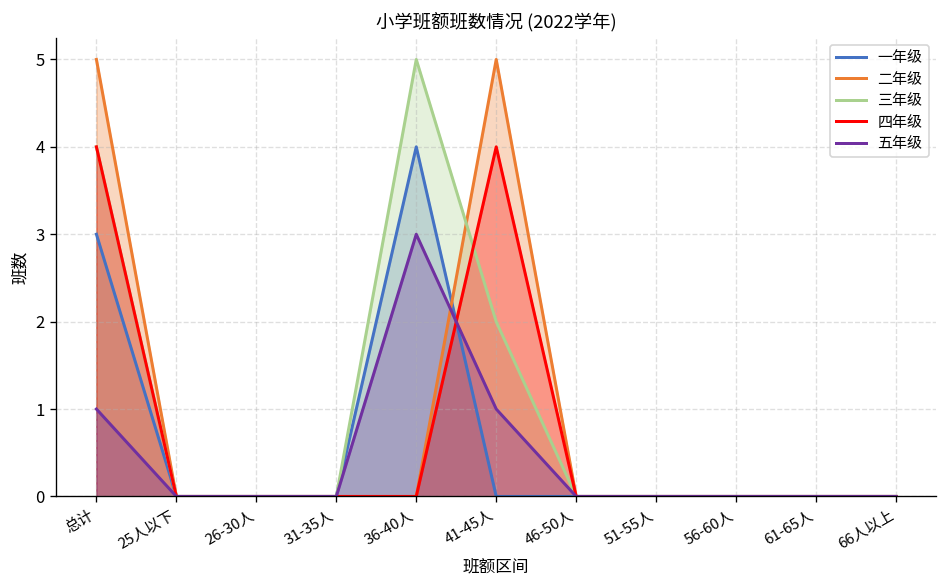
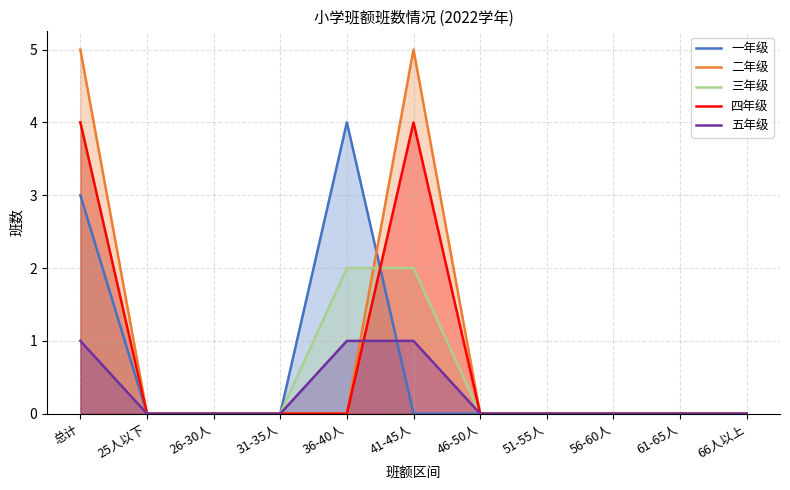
三年级, 36-40人: 5 -> 2
五年级, 36-40人: 3 -> 1
